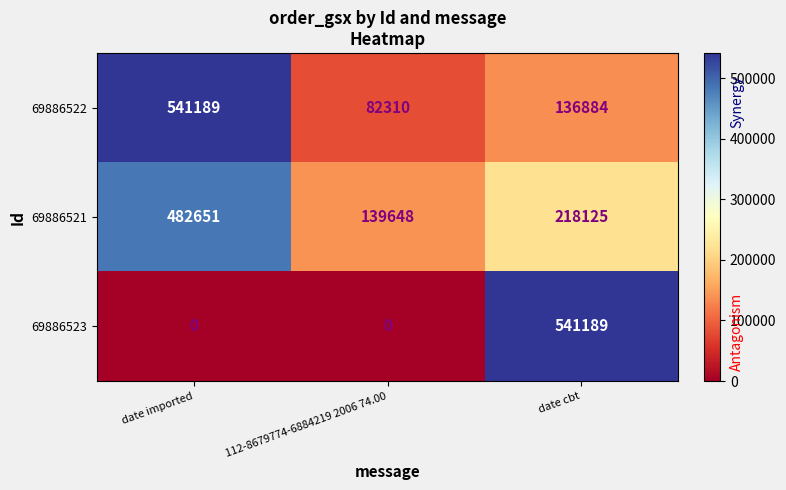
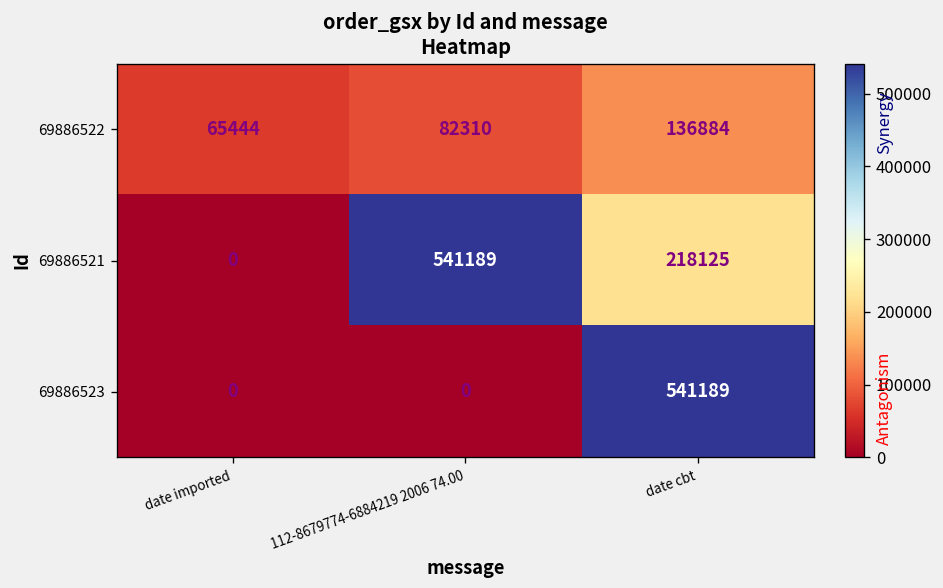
69886522, date imported: 541189 -> 65444
69886521, date imported: 482651 -> 0
69886521, 112-8679774-6884219 2006 74.00: 139648 -> 541189
